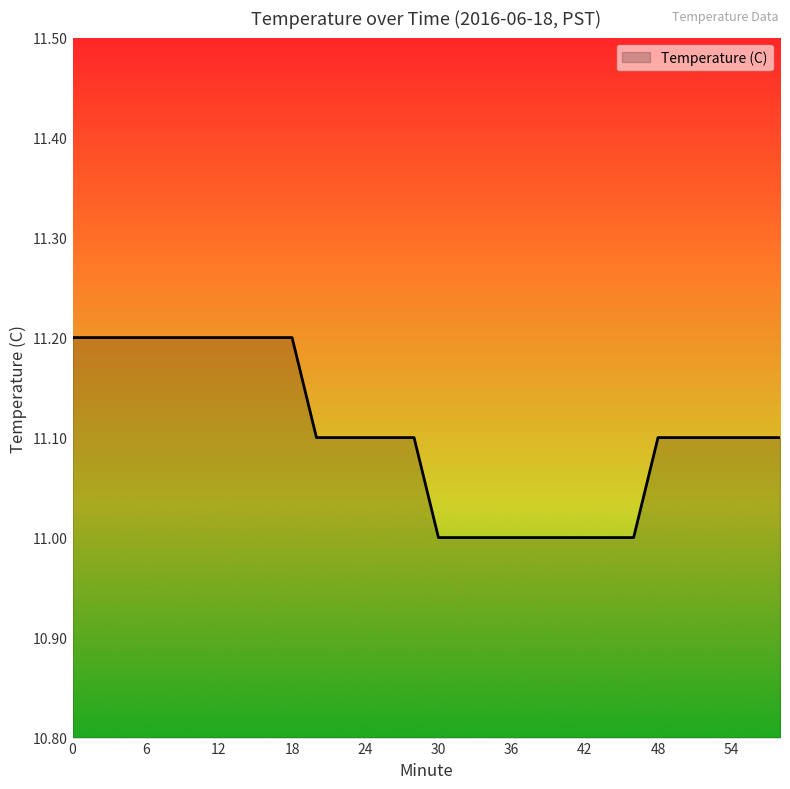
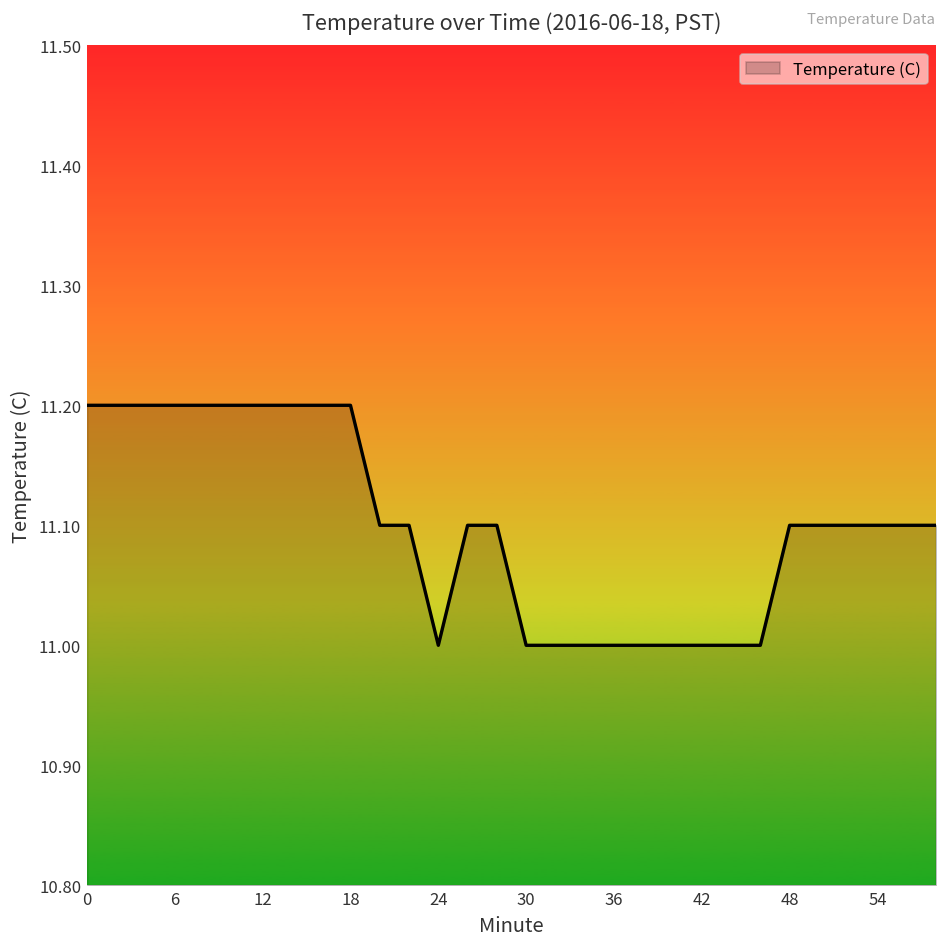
24: 11.1 -> 11.0
